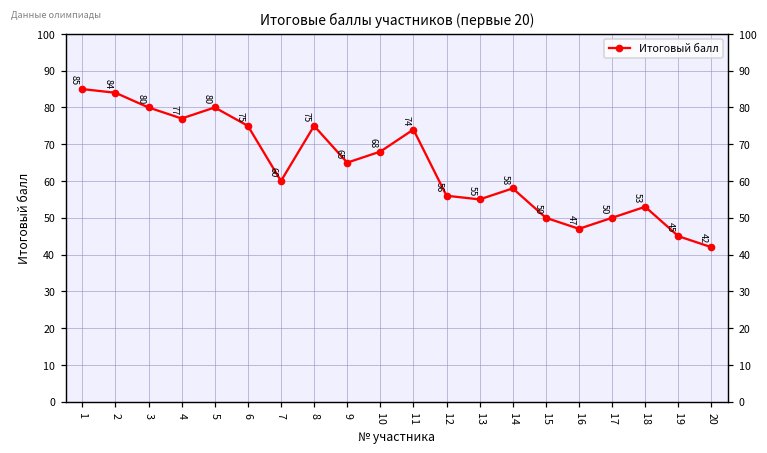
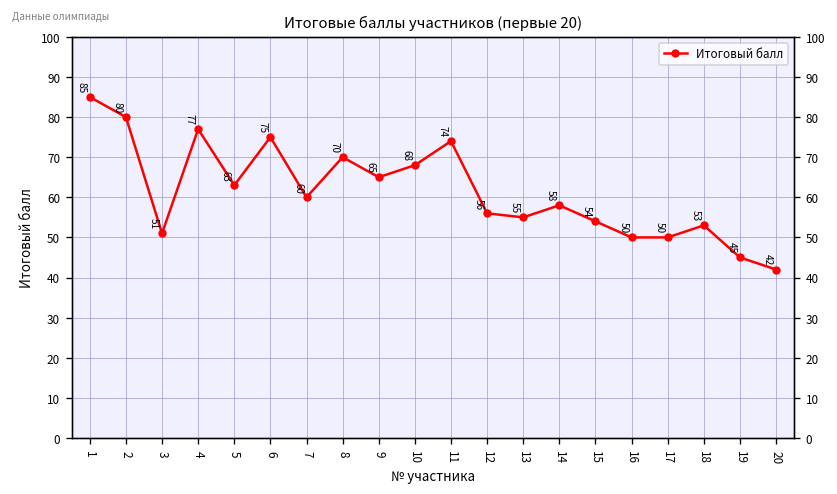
2: 84 -> 80
3: 80 -> 51
5: 80 -> 63
8: 75 -> 70
15: 50 -> 54
16: 47 -> 50
